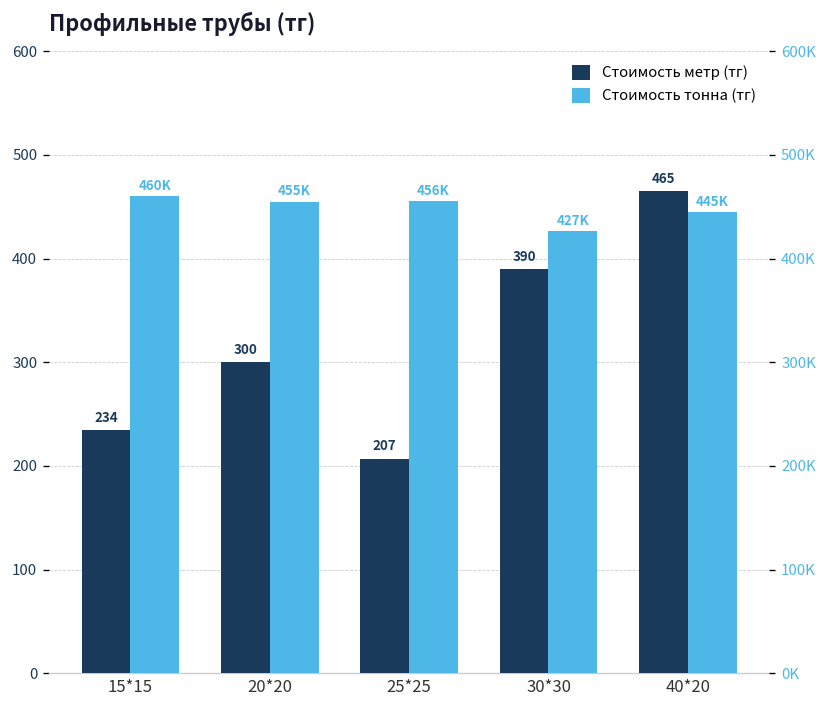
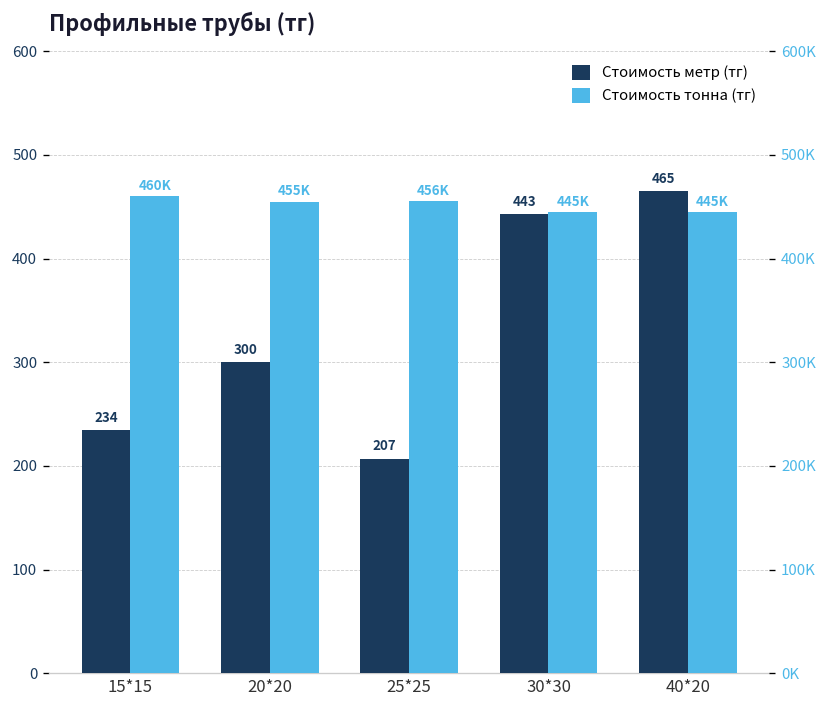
Стоимость метр (тг), 30*30: 390 -> 443
Стоимость тонна (тг), 30*30: 427K -> 445K
